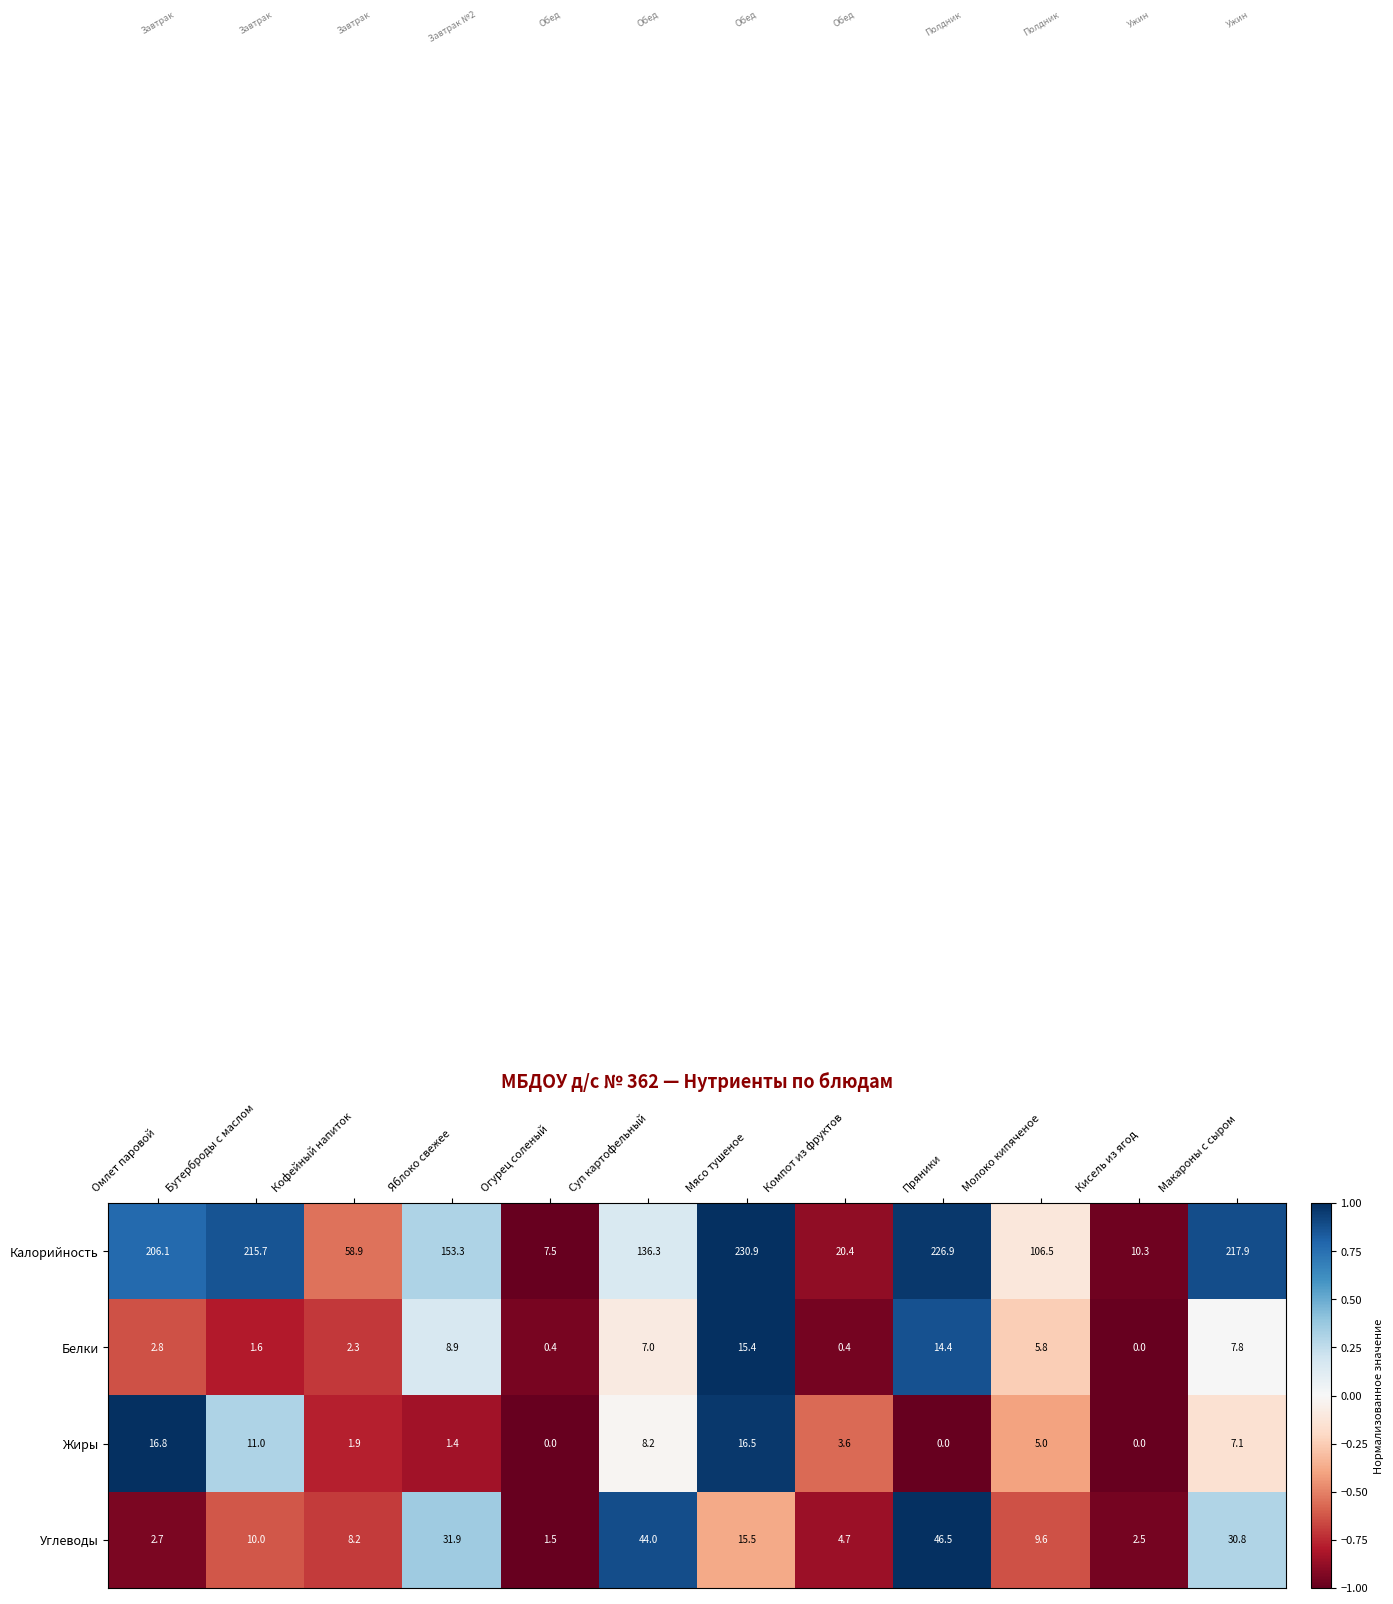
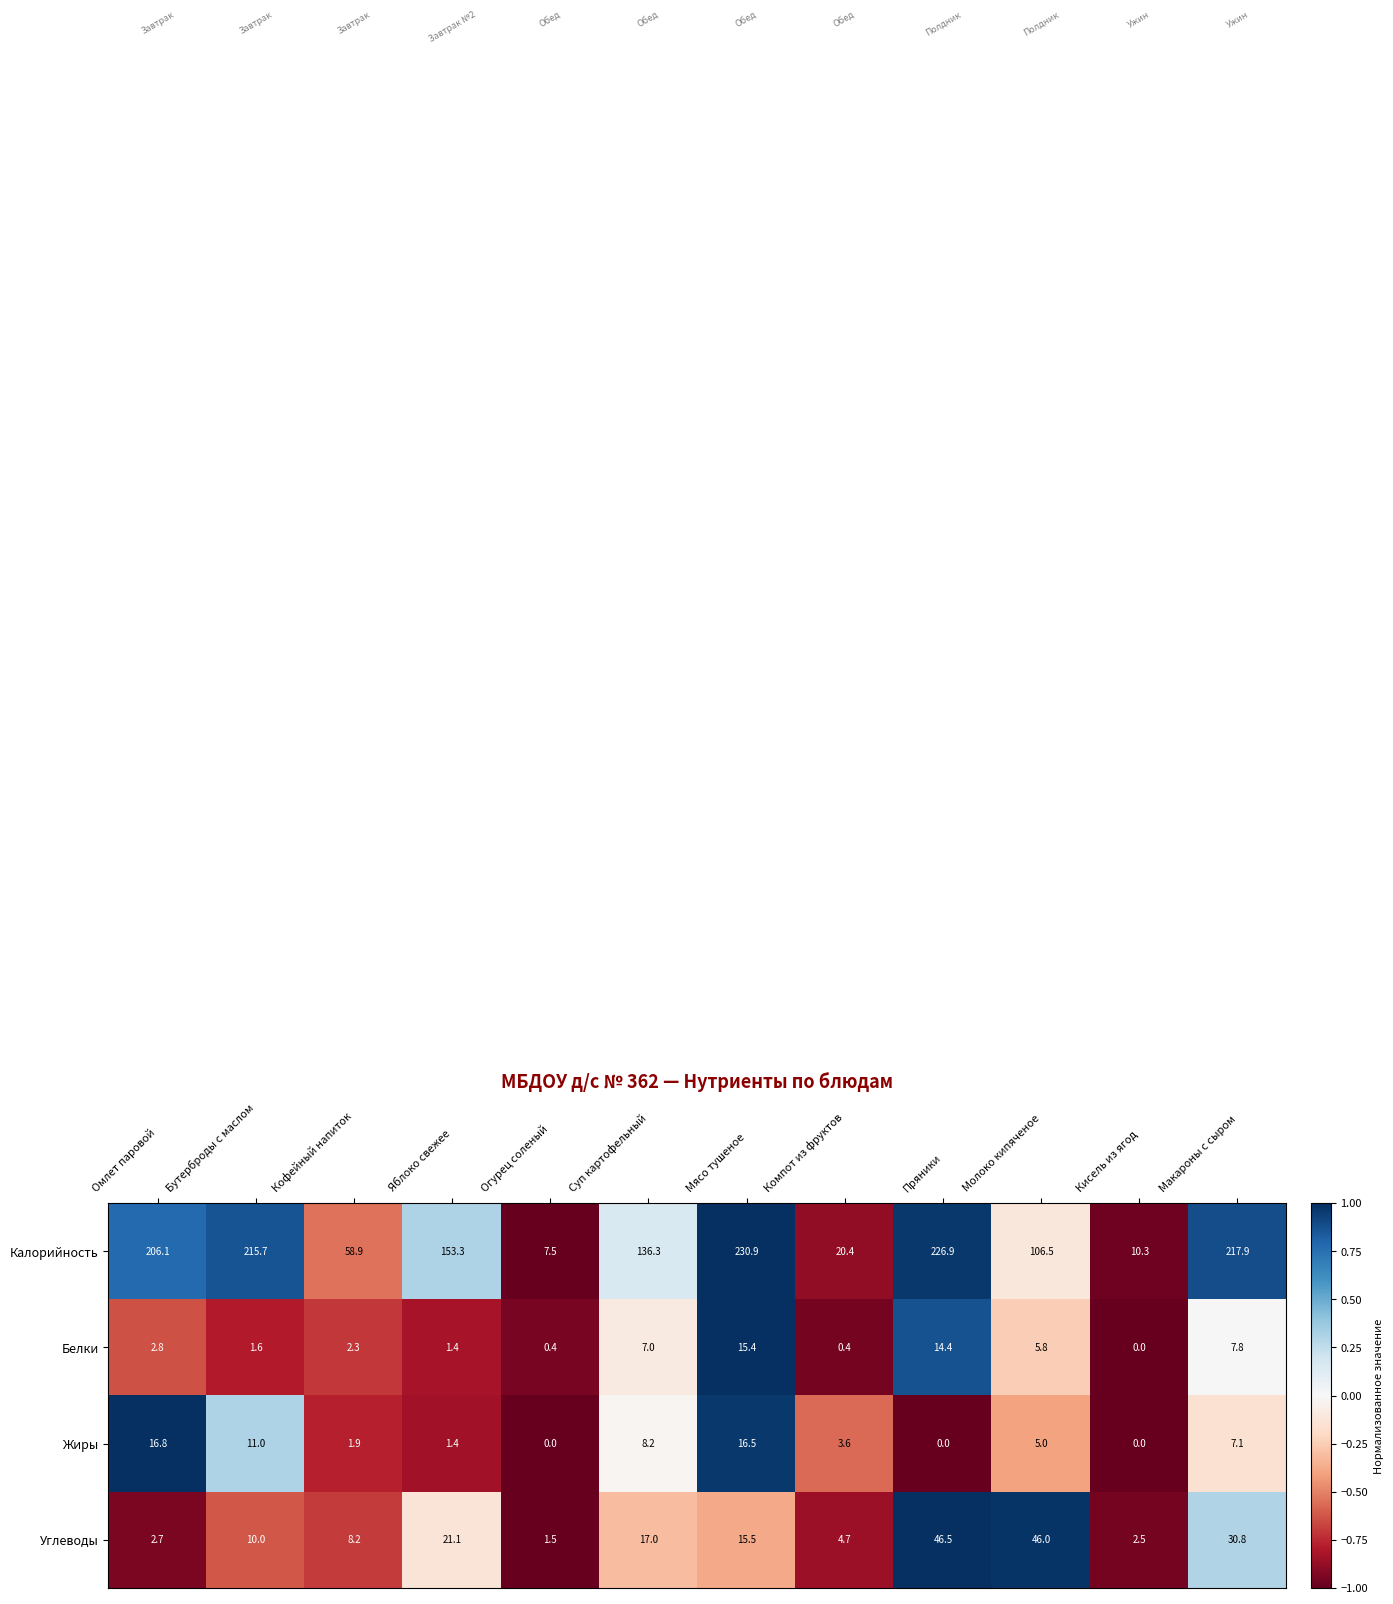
Белки, Яблоко свежее: 8.9 -> 1.4
Углеводы, Яблоко свежее: 31.9 -> 21.1
Углеводы, Суп картофельный: 44.0 -> 17.0
Углеводы, Молоко кипяченое: 9.6 -> 46.0
